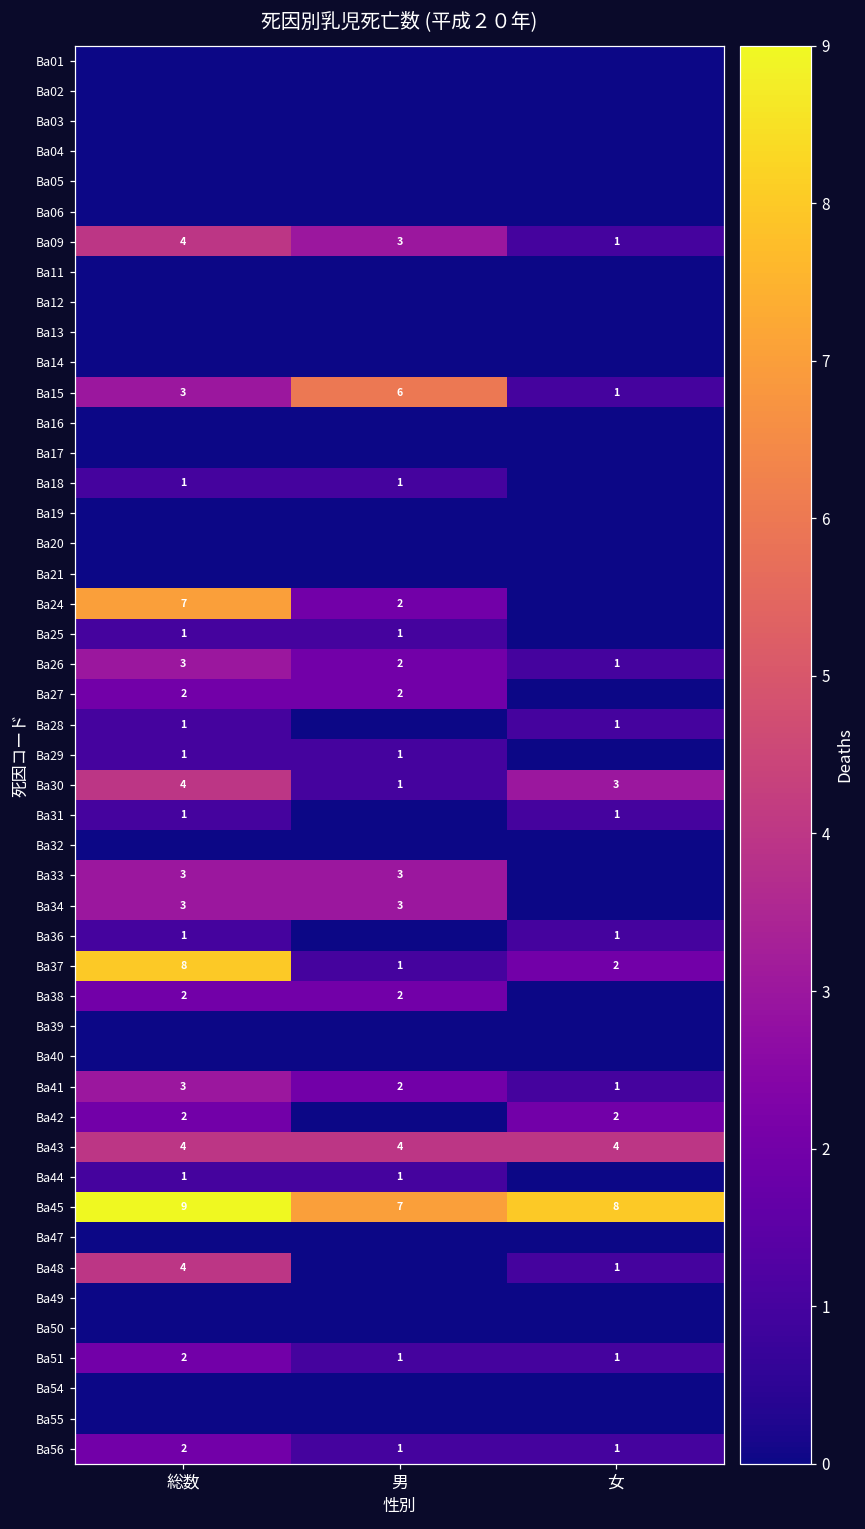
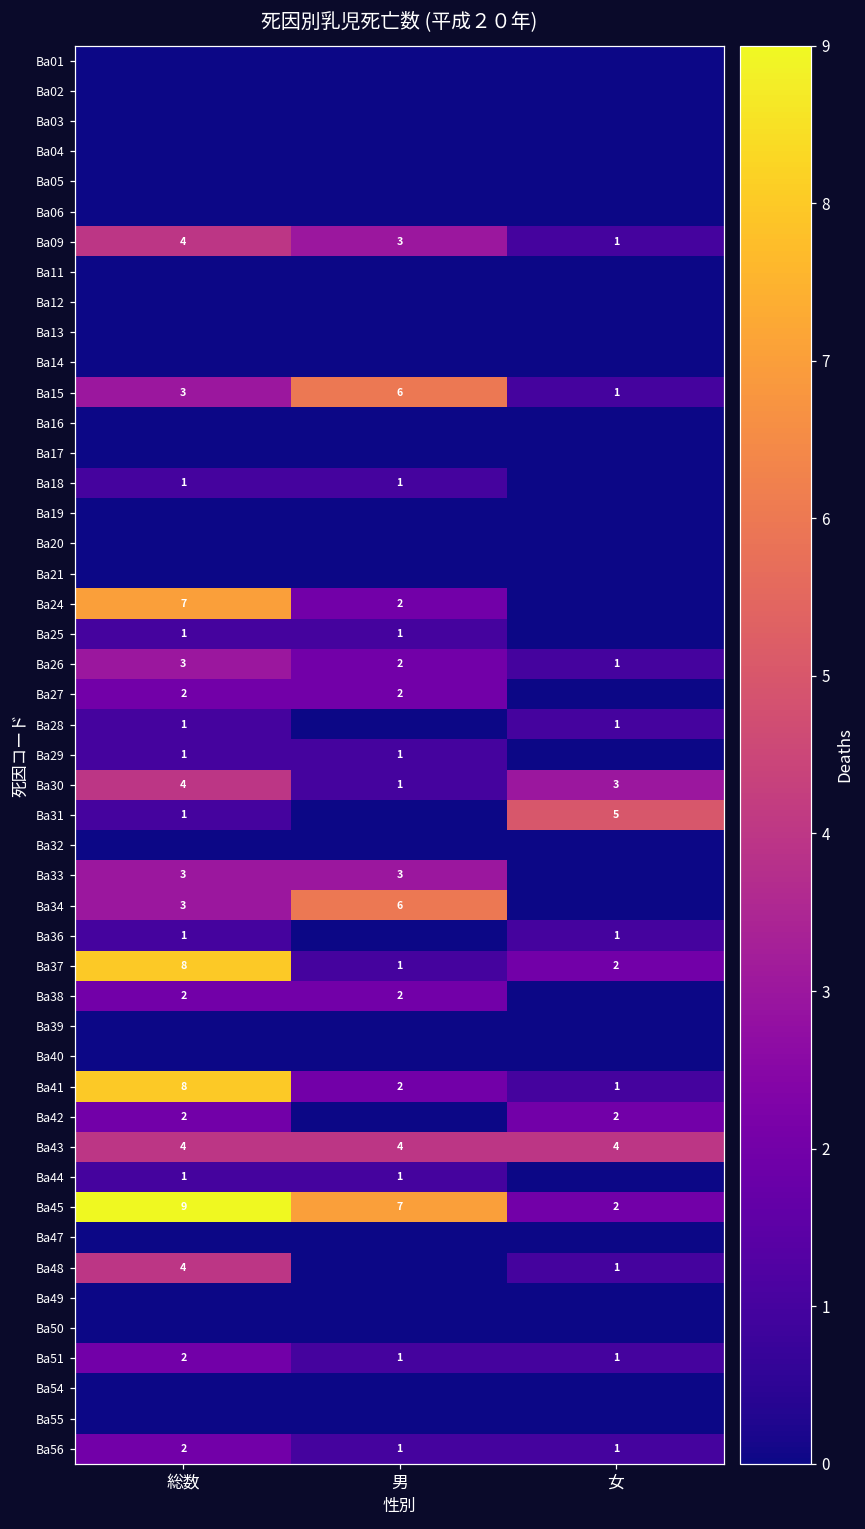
Ba31, 女: 1 -> 5
Ba34, 男: 3 -> 6
Ba41, 総数: 3 -> 8
Ba45, 女: 8 -> 2
